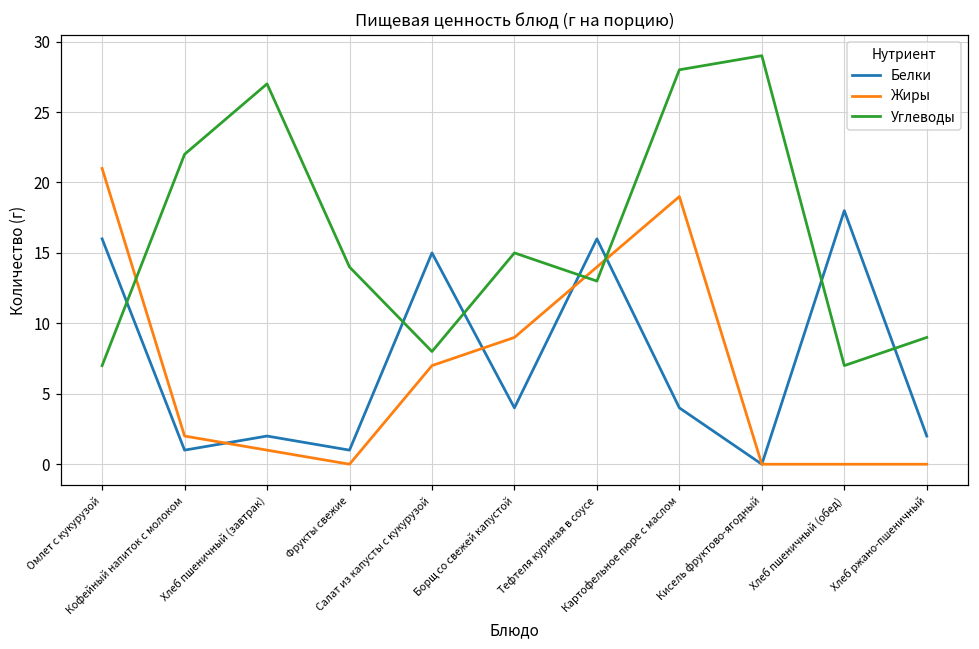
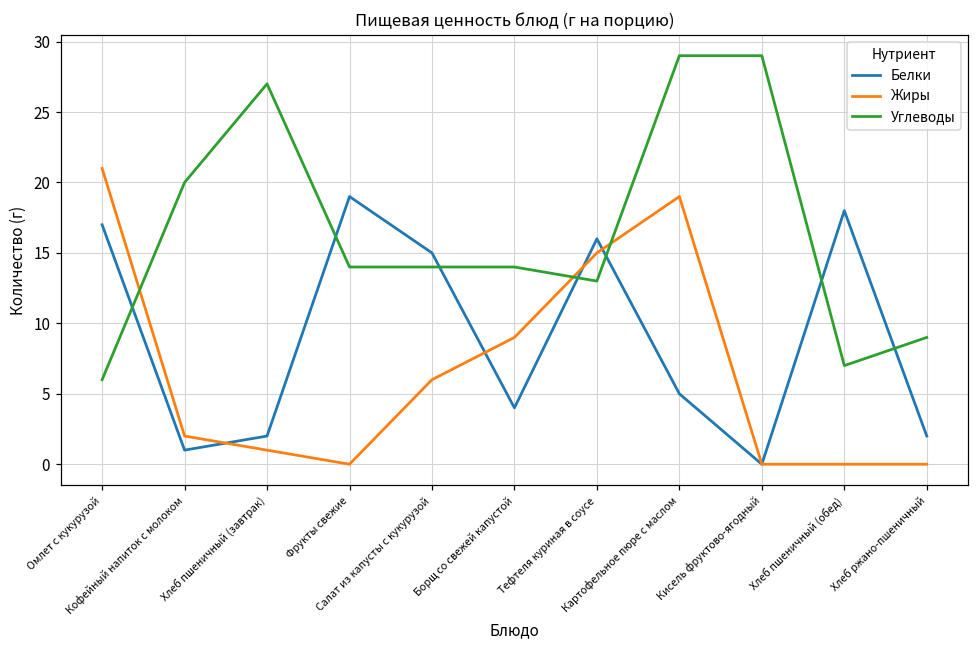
Белки, Омлет с кукурузой: 16 -> 17
Углеводы, Омлет с кукурузой: 7 -> 6
Углеводы, Кофейный напиток с молоком: 22 -> 20
Белки, Фрукты свежие: 1 -> 19
Жиры, Салат из капусты с кукурузой: 7 -> 6
Углеводы, Салат из капусты с кукурузой: 8 -> 14
Углеводы, Борщ со свежей капустой: 15 -> 14
Жиры, Тефтеля куриная в соусе: 14 -> 15
Белки, Картофельное пюре с маслом: 4 -> 5
Углеводы, Картофельное пюре с маслом: 28 -> 29
